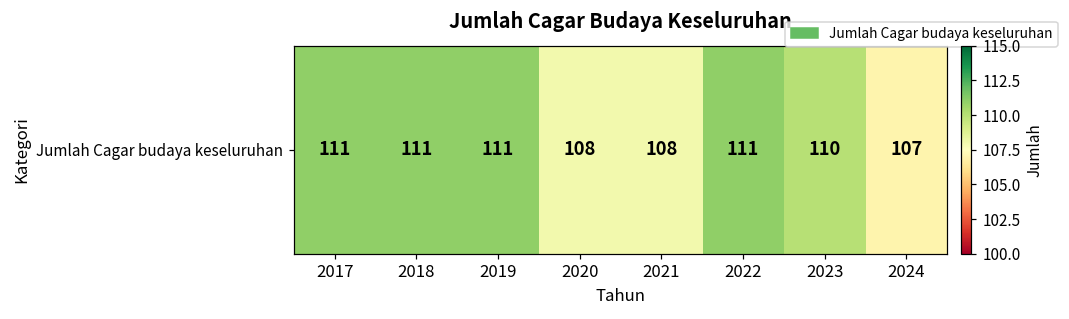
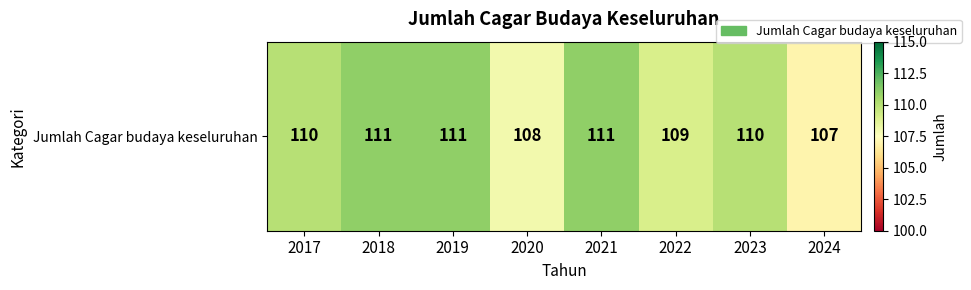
Jumlah Cagar budaya keseluruhan, 2017: 111 -> 110
Jumlah Cagar budaya keseluruhan, 2021: 108 -> 111
Jumlah Cagar budaya keseluruhan, 2022: 111 -> 109
